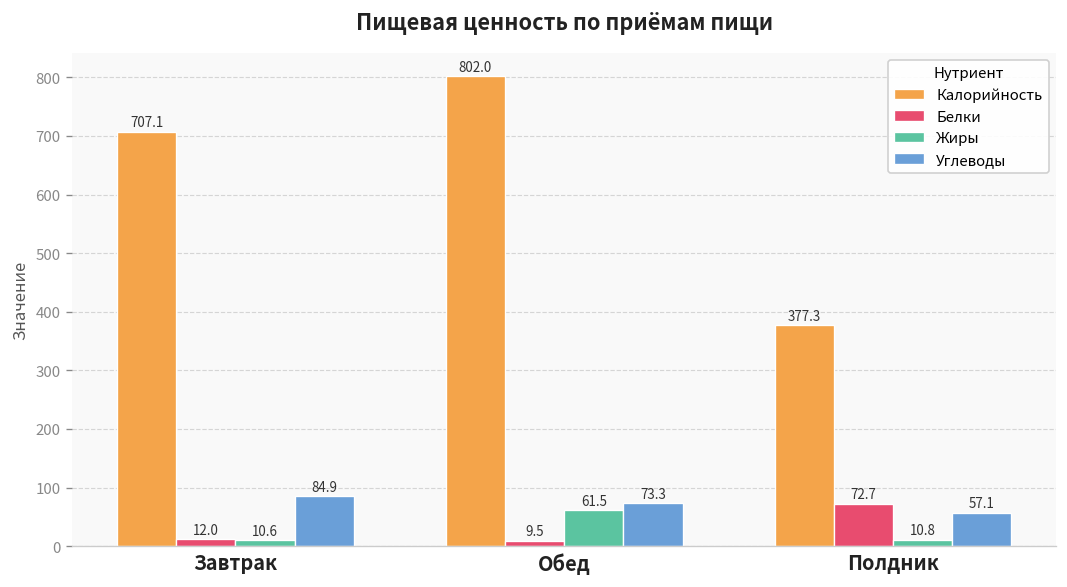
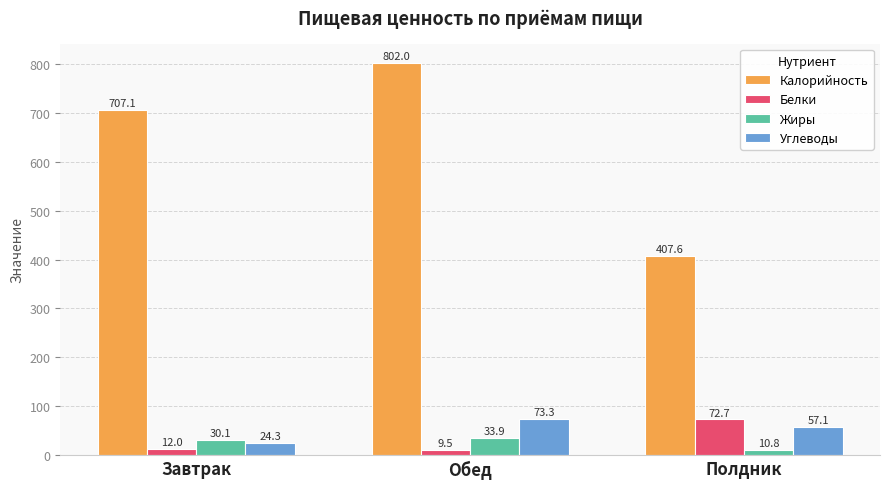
Жиры, Завтрак: 10.6 -> 30.1
Углеводы, Завтрак: 84.9 -> 24.3
Жиры, Обед: 61.5 -> 33.9
Калорийность, Полдник: 377.3 -> 407.6
